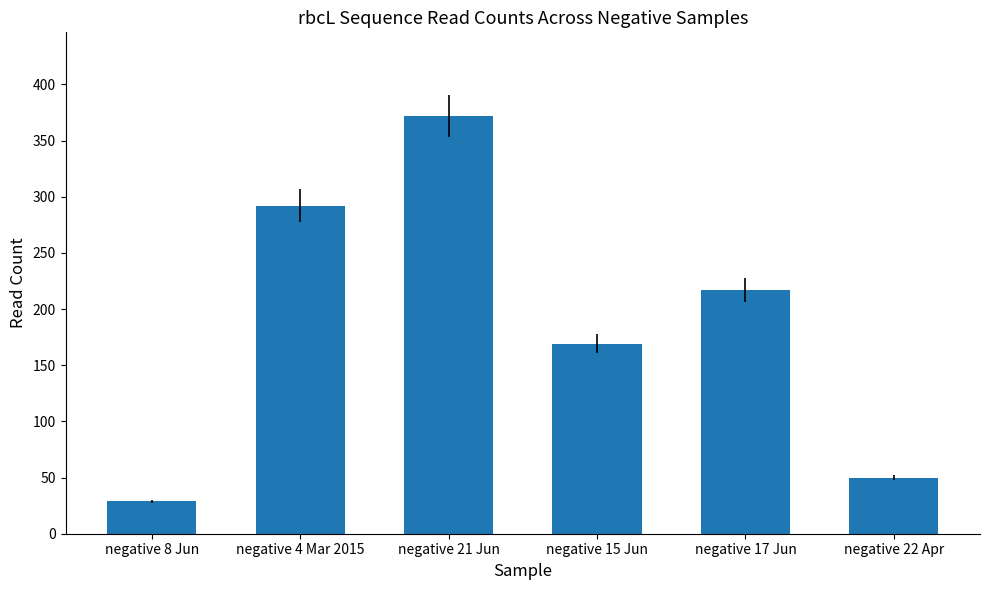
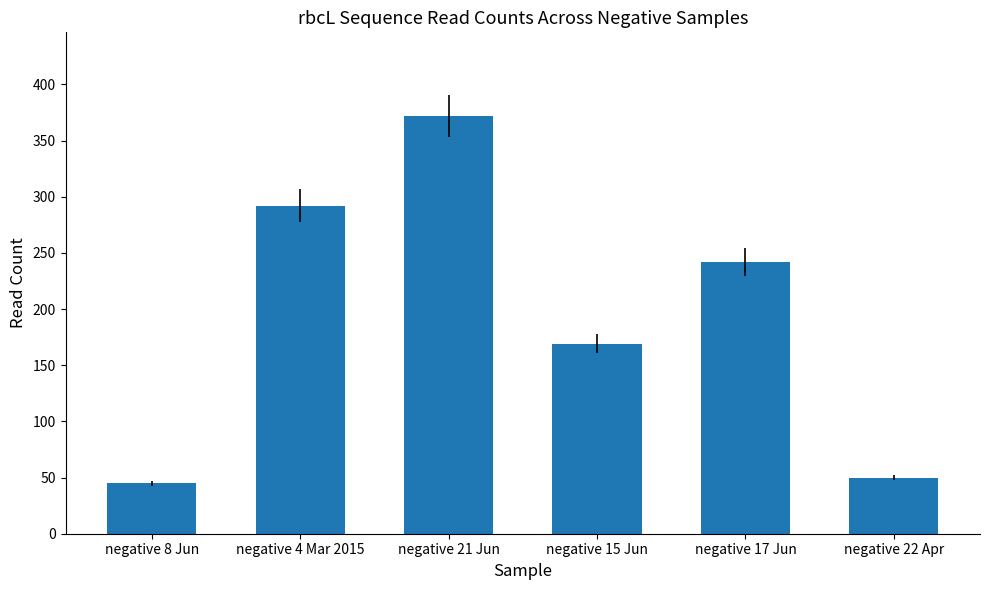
negative 8 Jun: 29 -> 45
negative 17 Jun: 217 -> 242
